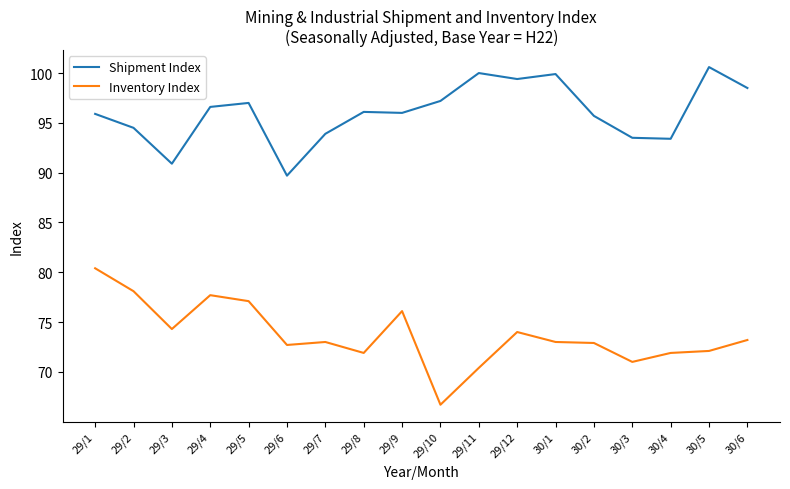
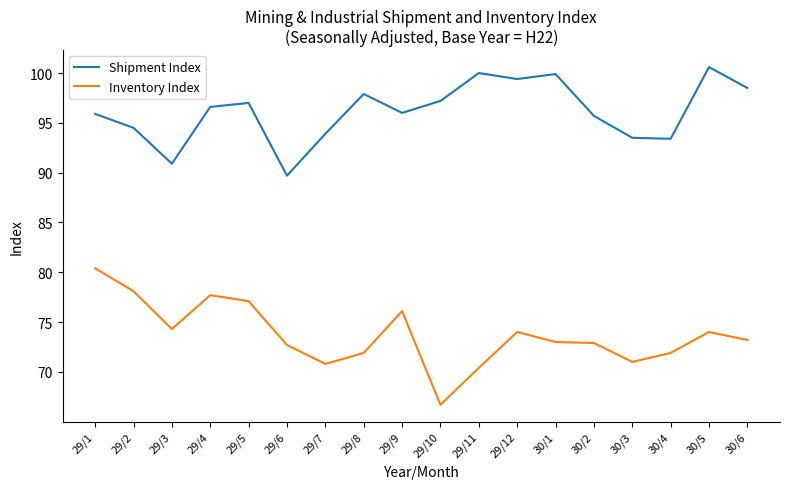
Inventory Index, 29/7: 73 -> 71
Shipment Index, 29/8: 96 -> 98
Inventory Index, 30/5: 72 -> 74
